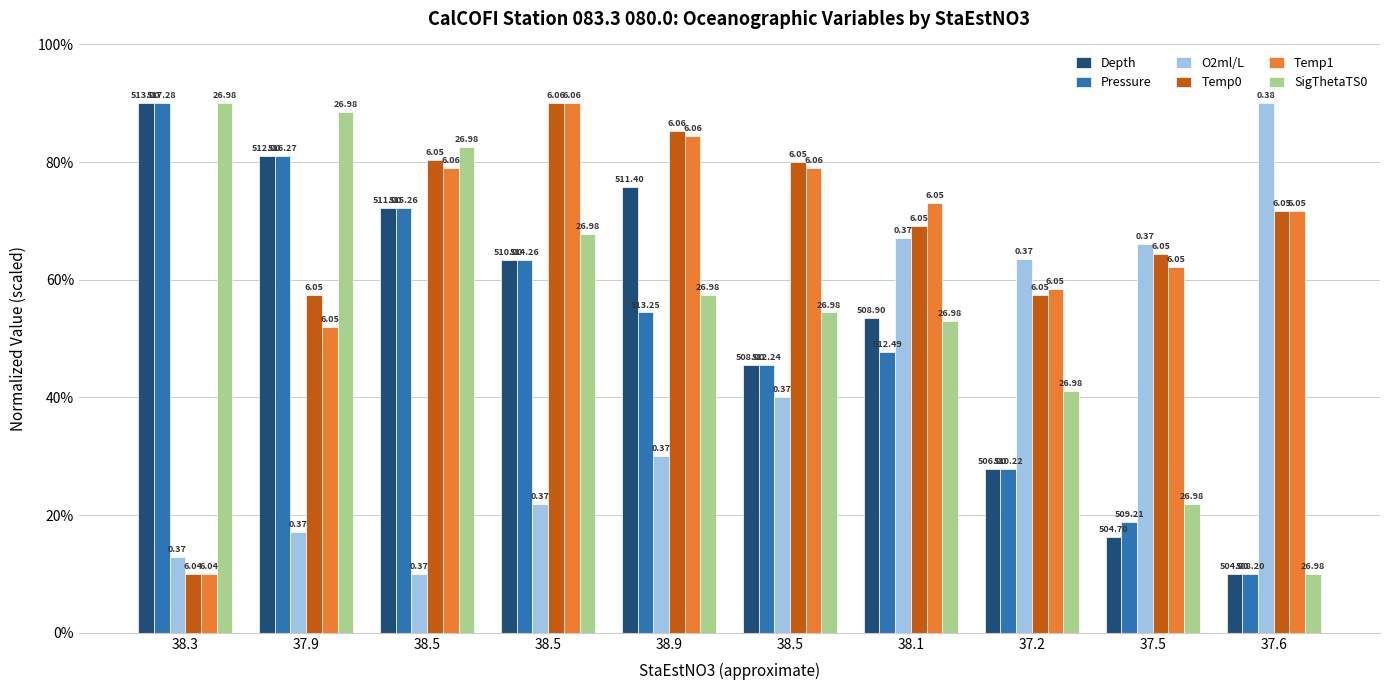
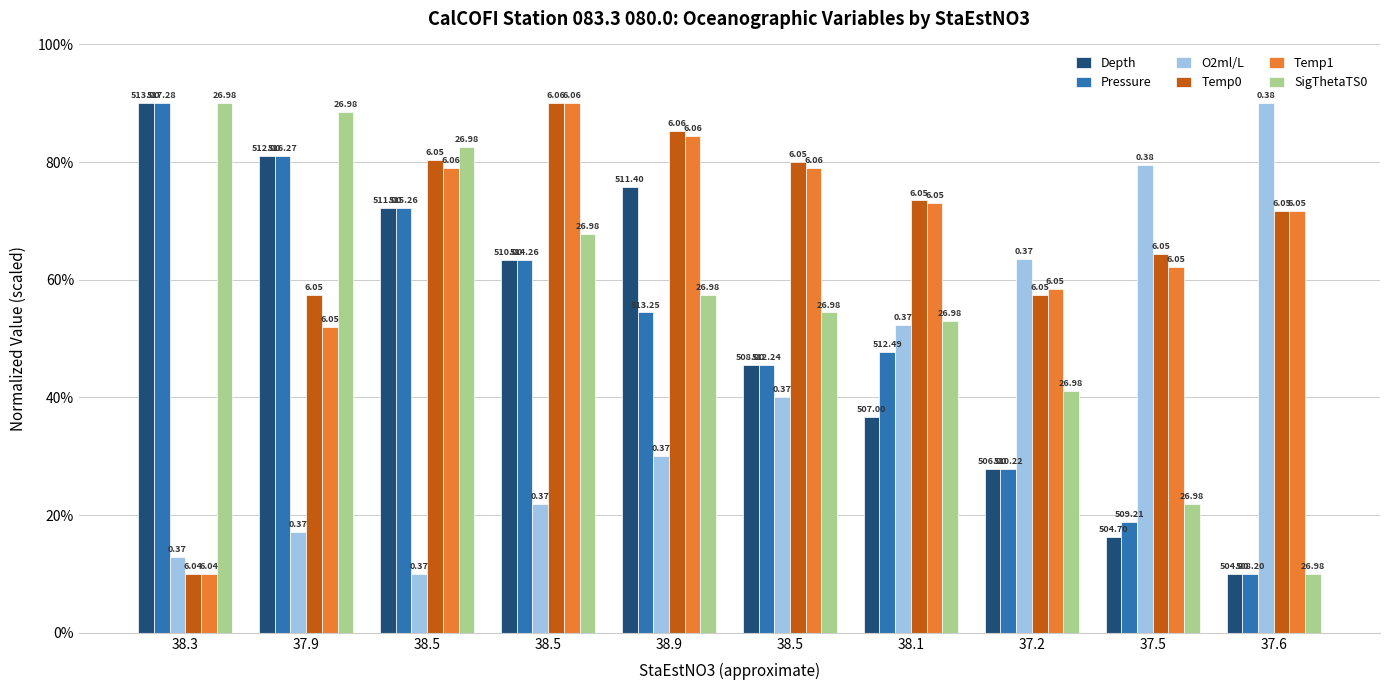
Depth, 38.1: 508.90 -> 507.00
O2ml/L, 38.1: 67% -> 52%
Temp0, 38.1: 69% -> 73%
O2ml/L, 37.5: 0.37 -> 0.38
